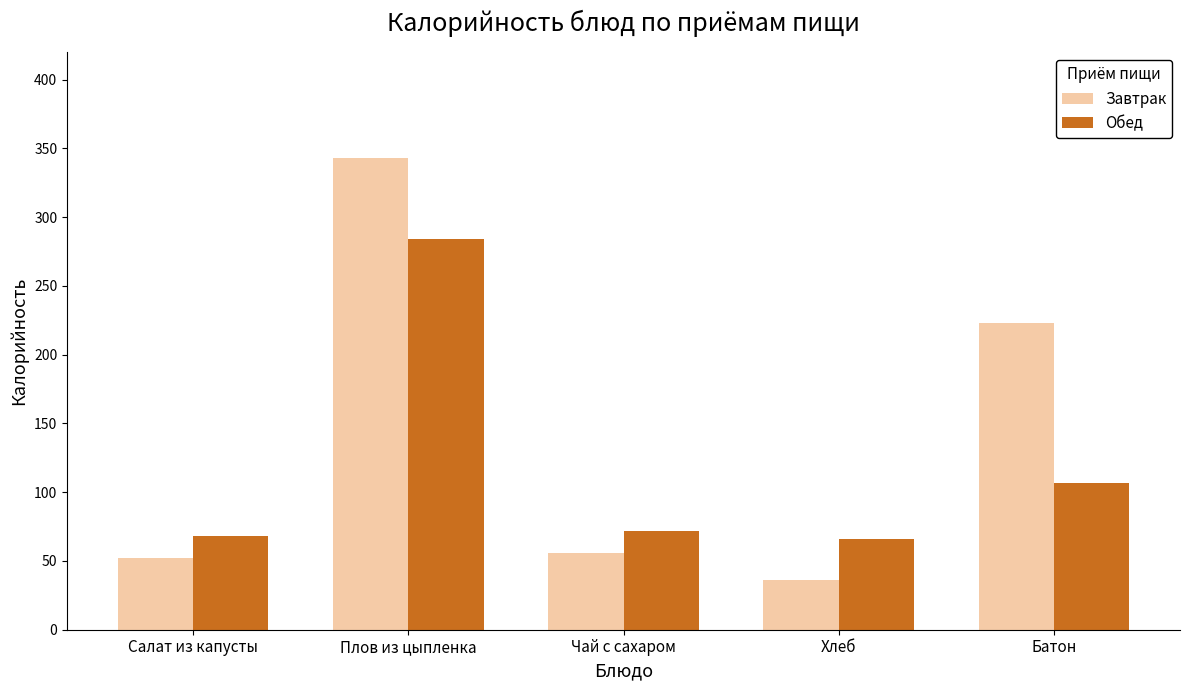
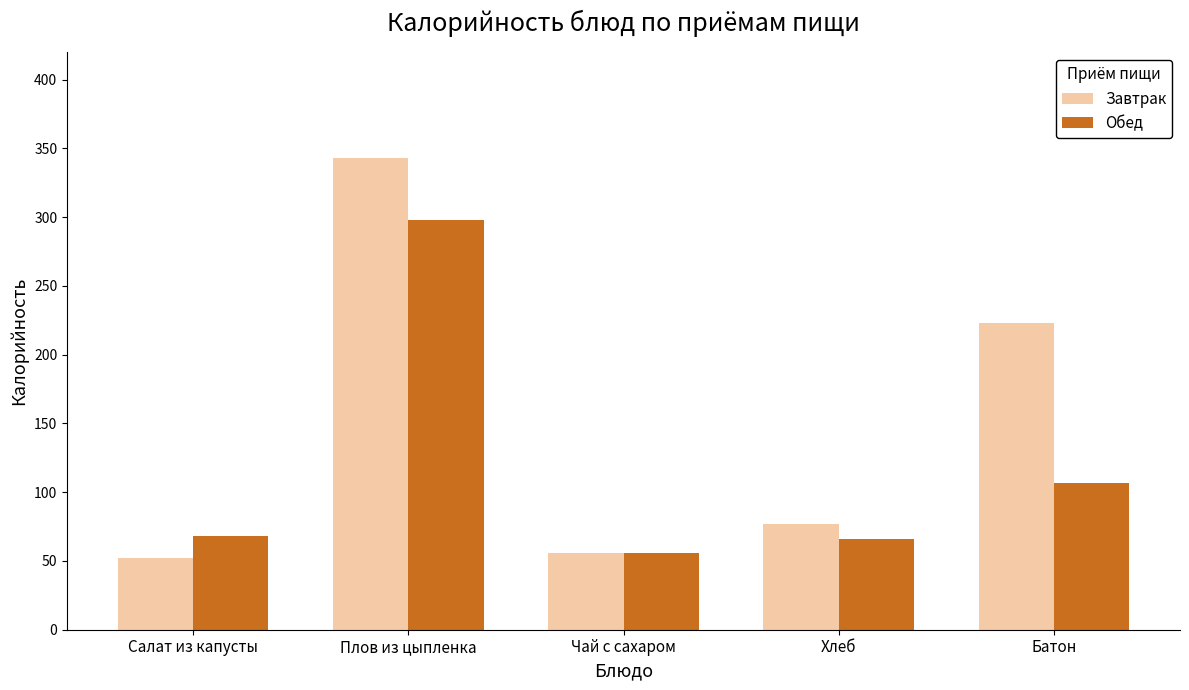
Обед, Плов из цыпленка: 284 -> 298
Обед, Чай с сахаром: 72 -> 56
Завтрак, Хлеб: 36 -> 77
